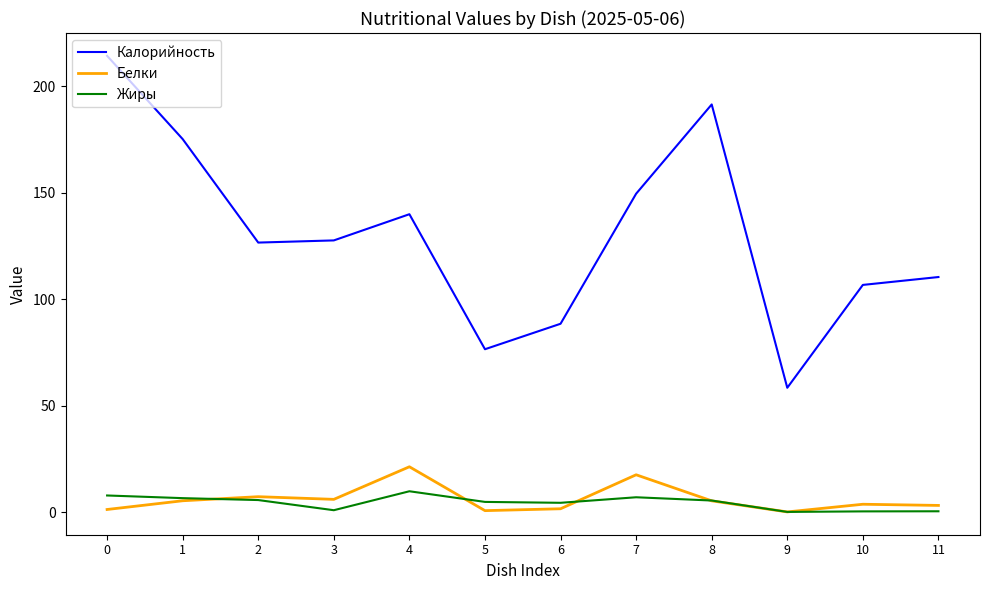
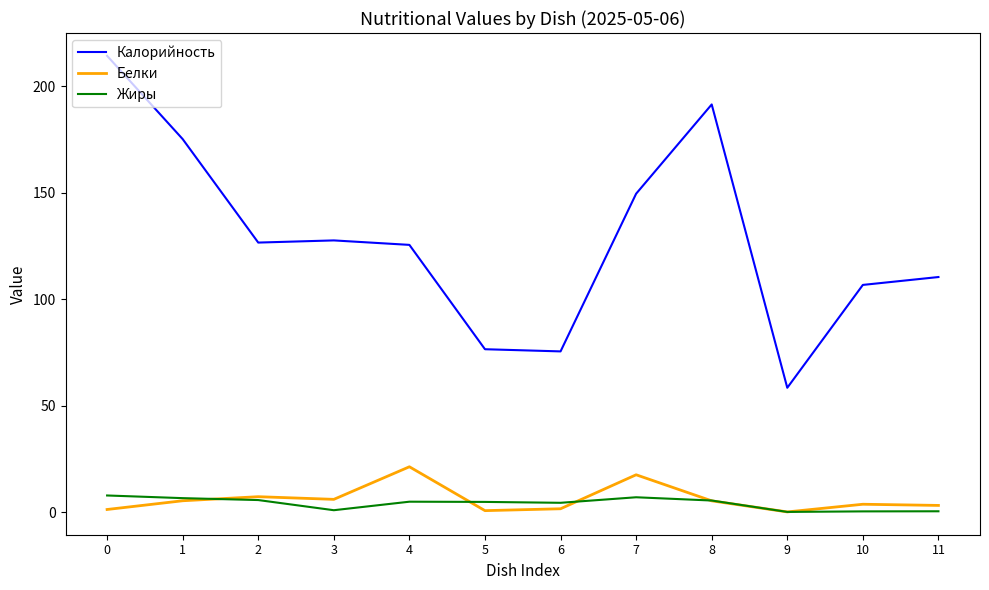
Калорийность, 4: 140 -> 126
Жиры, 4: 10 -> 5
Калорийность, 6: 89 -> 76
